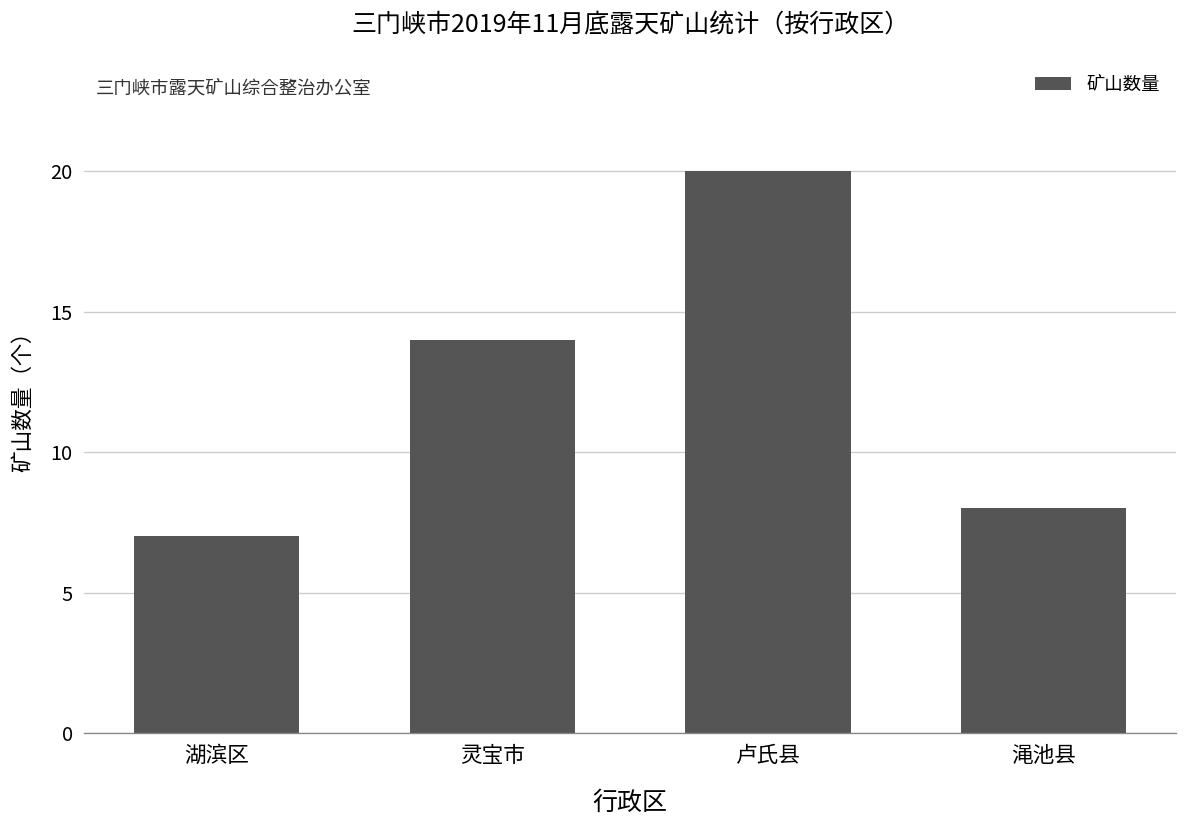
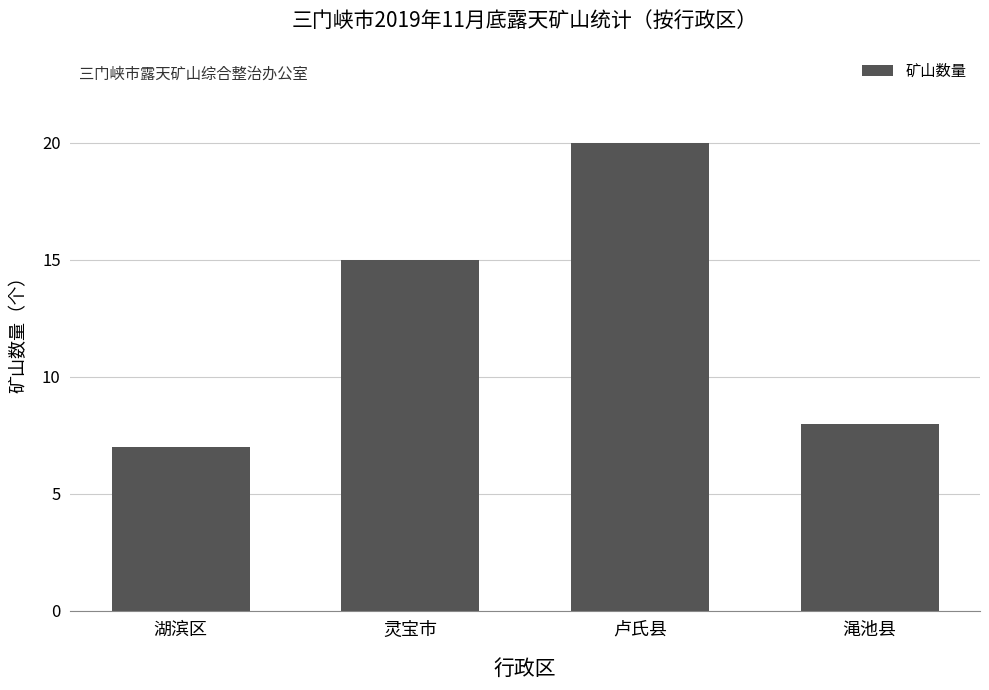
灵宝市: 14 -> 15
